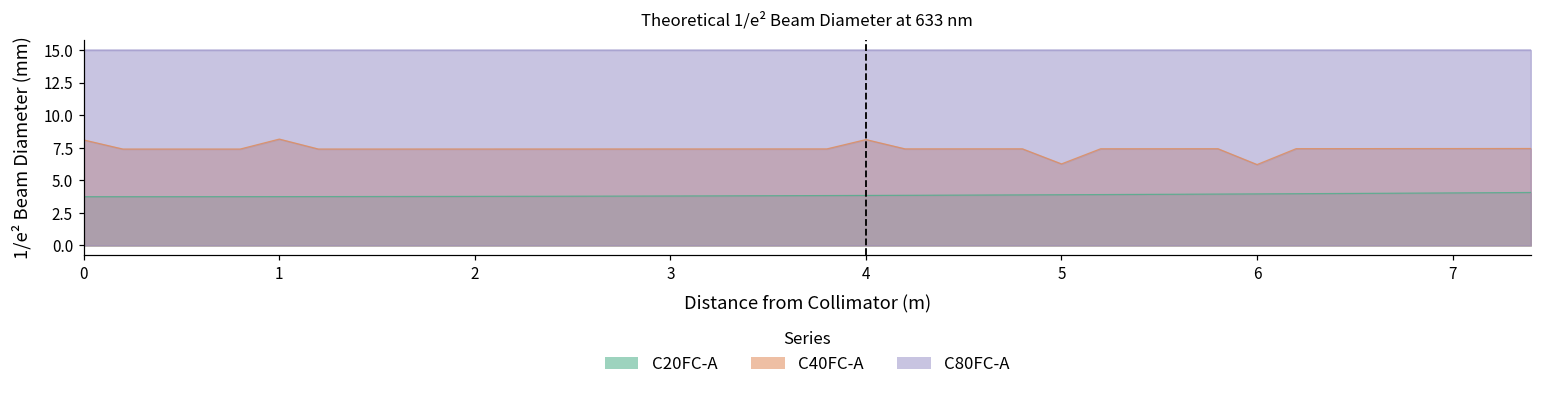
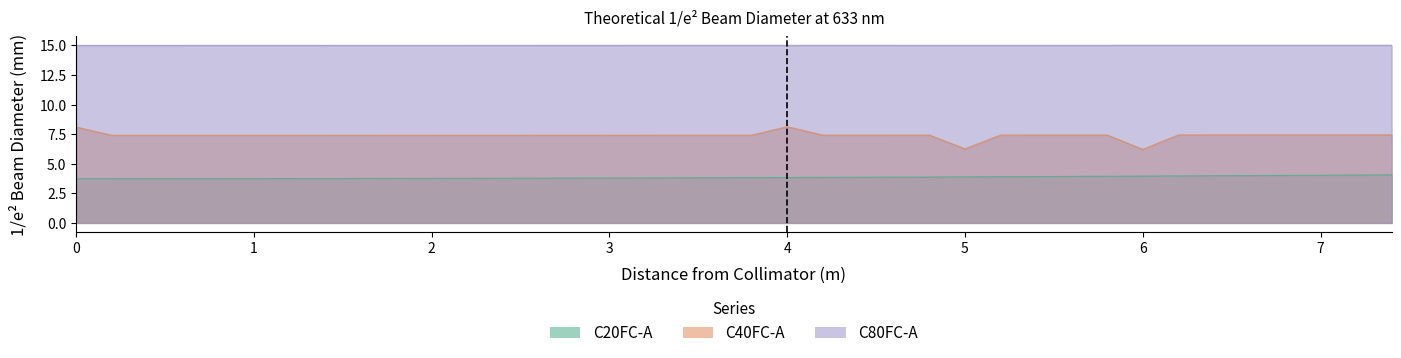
C40FC-A, 1: 8.2 -> 7.4
